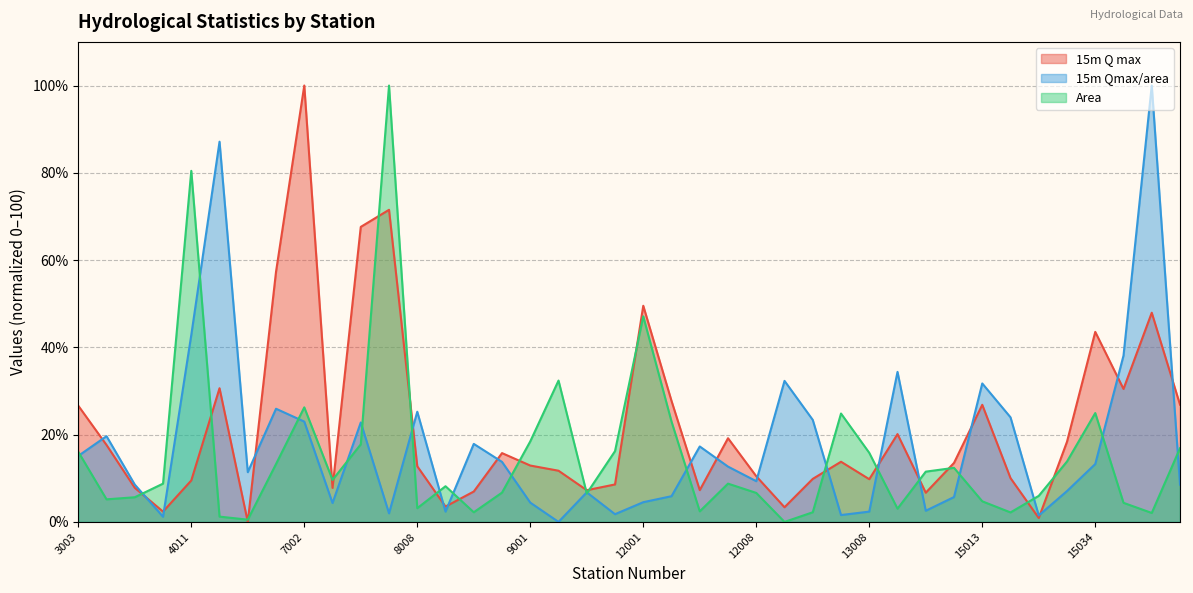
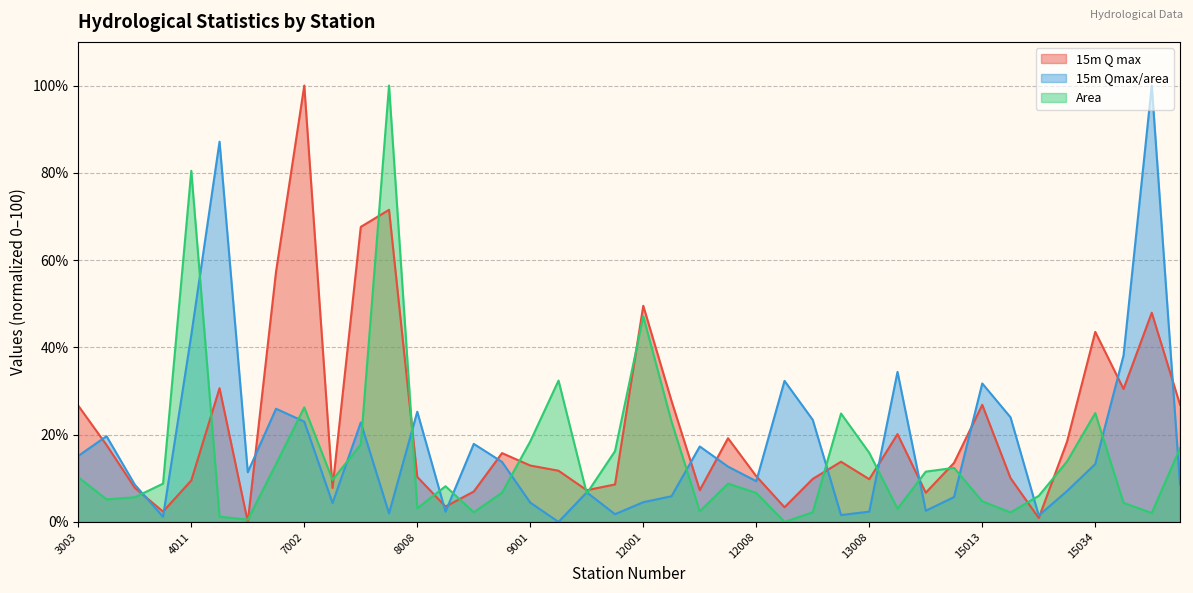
Area, 3003: 16% -> 10%
15m Q max, 8008: 13% -> 10%
